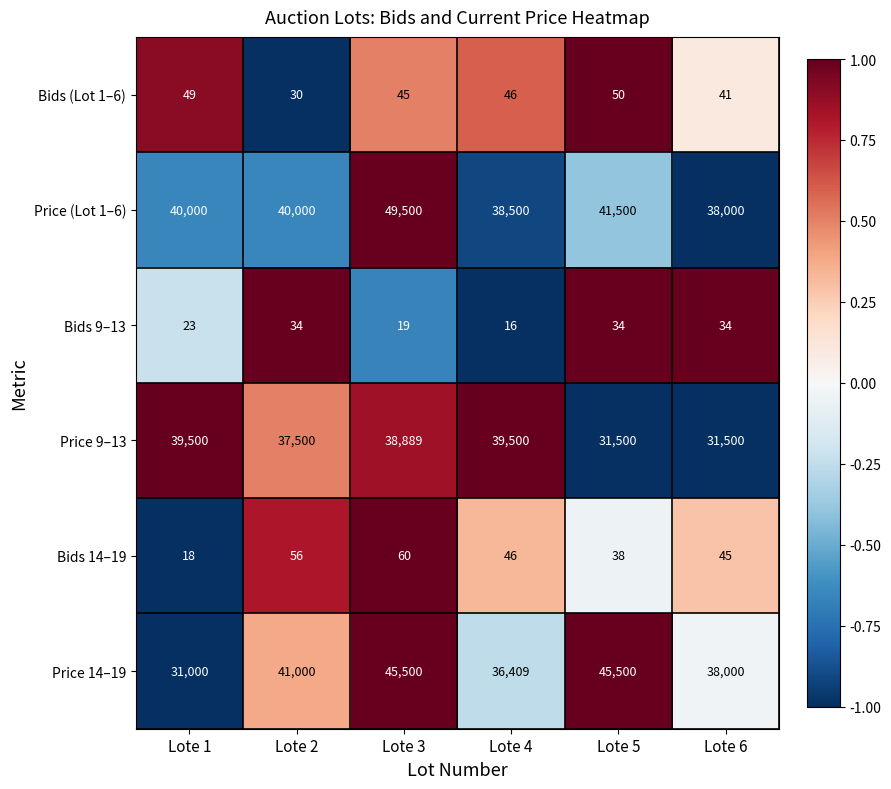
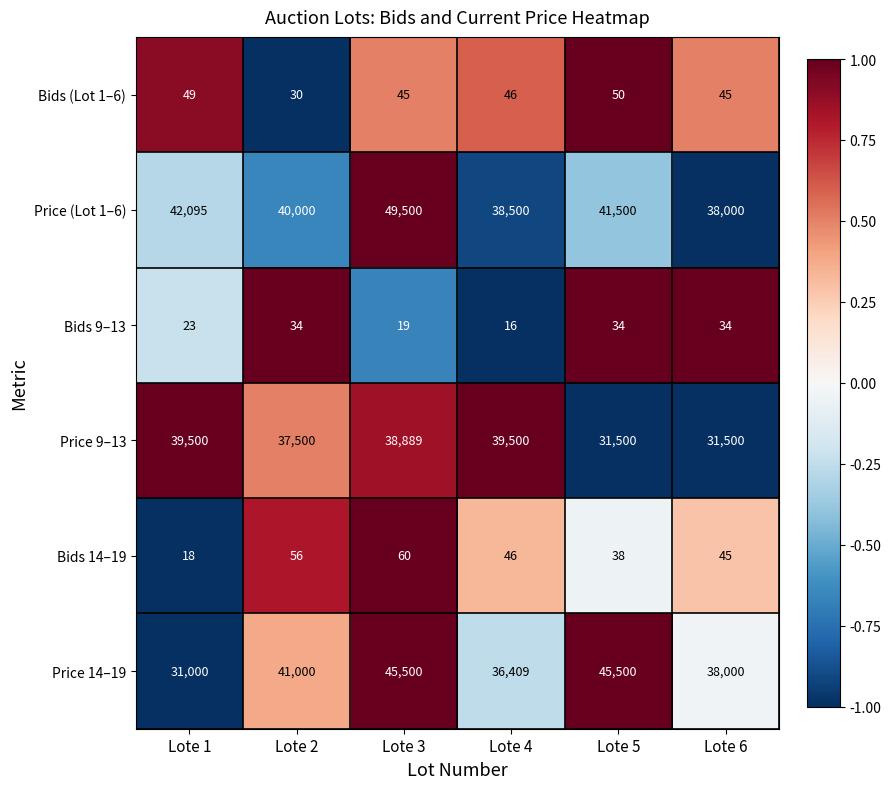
Bids (Lot 1–6), Lote 6: 41 -> 45
Price (Lot 1–6), Lote 1: 40,000 -> 42,095
